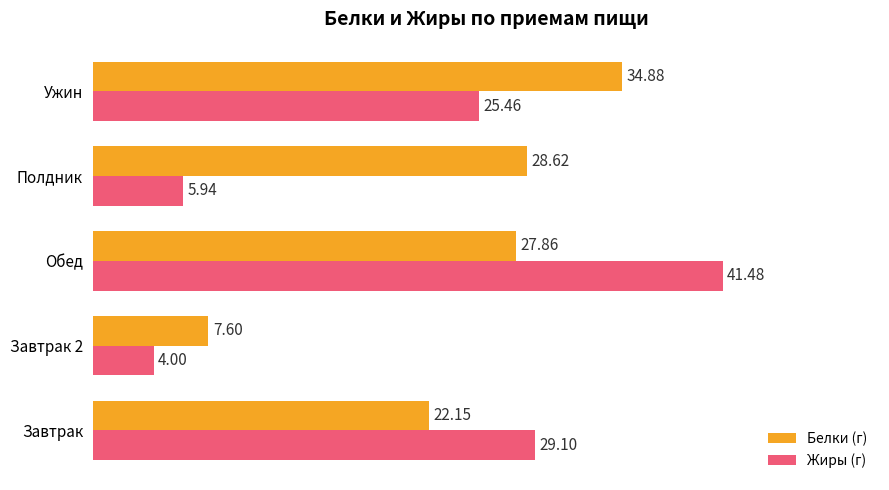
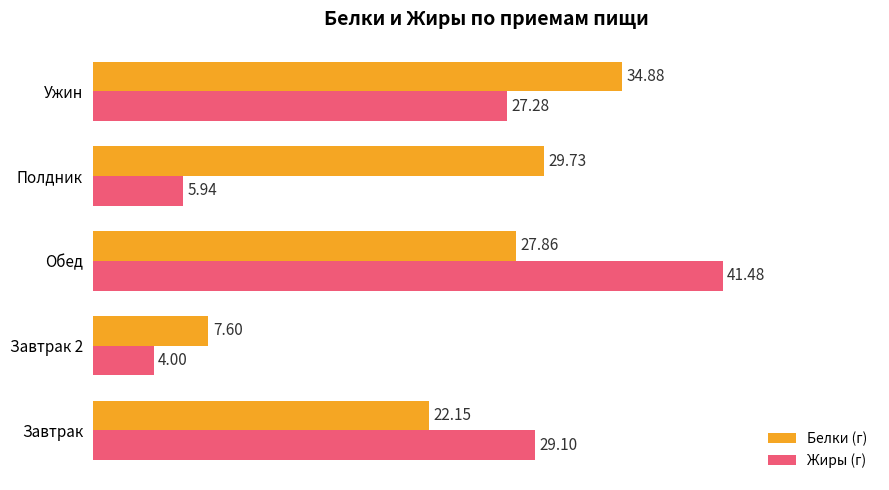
Жиры (г), Ужин: 25.46 -> 27.28
Белки (г), Полдник: 28.62 -> 29.73
